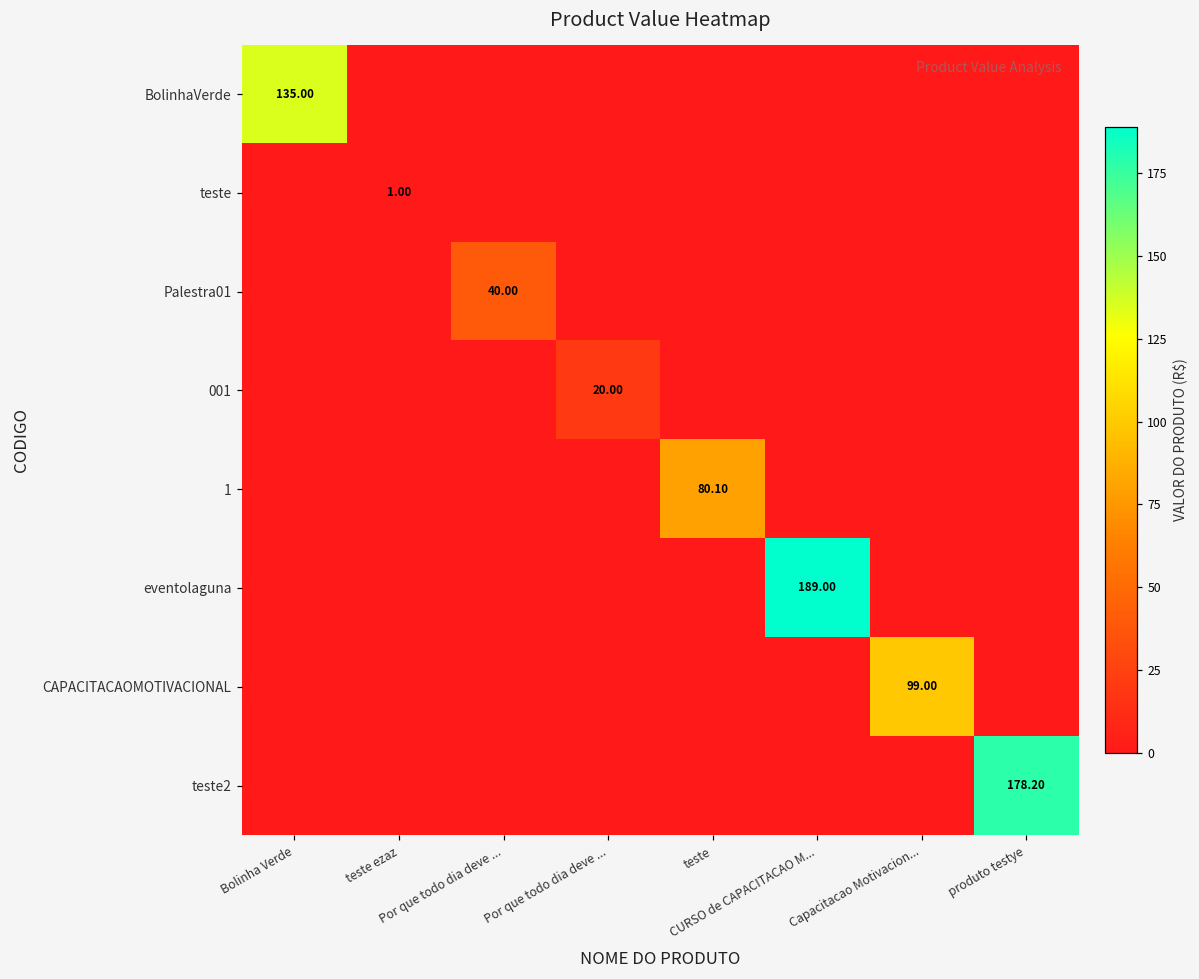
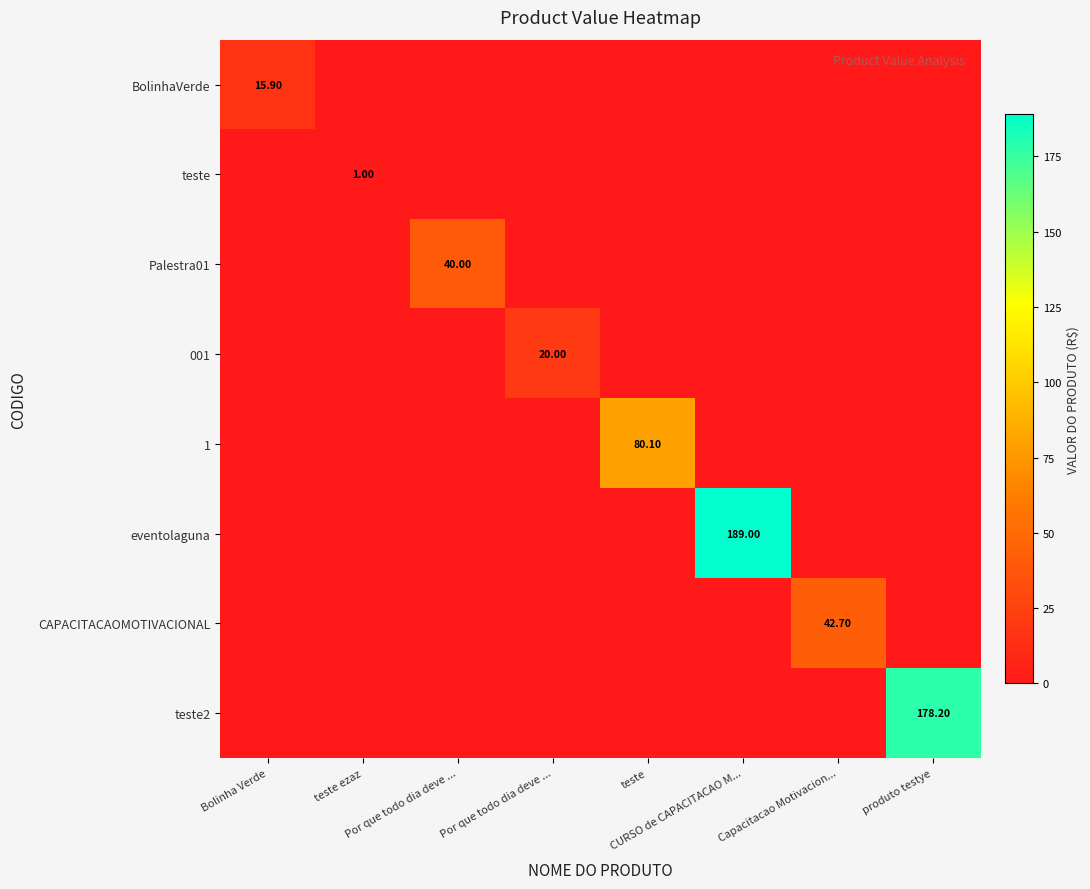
BolinhaVerde, Bolinha Verde: 135.00 -> 15.90
CAPACITACAOMOTIVACIONAL, Capacitacao Motivacion...: 99.00 -> 42.70
